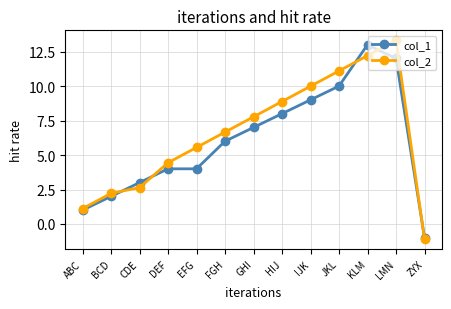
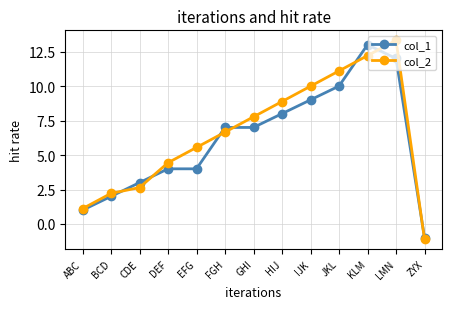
col_1, FGH: 6 -> 7
